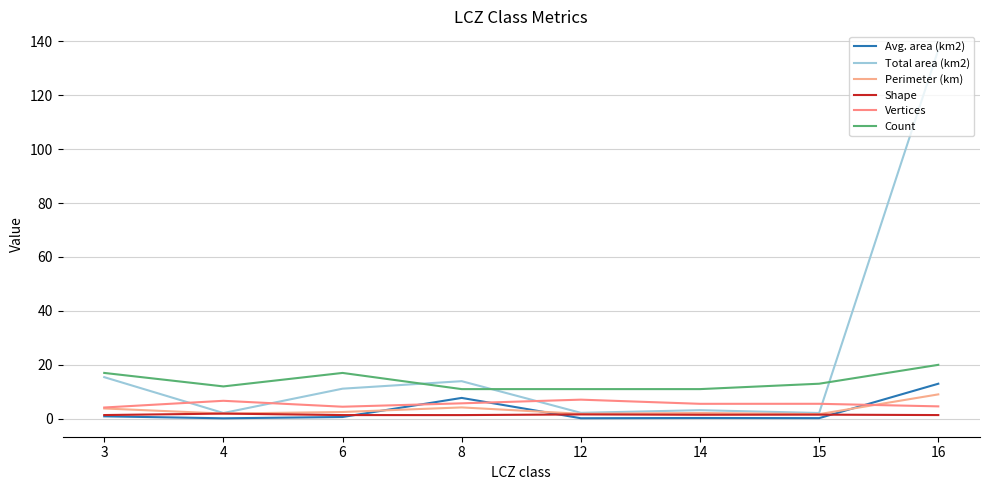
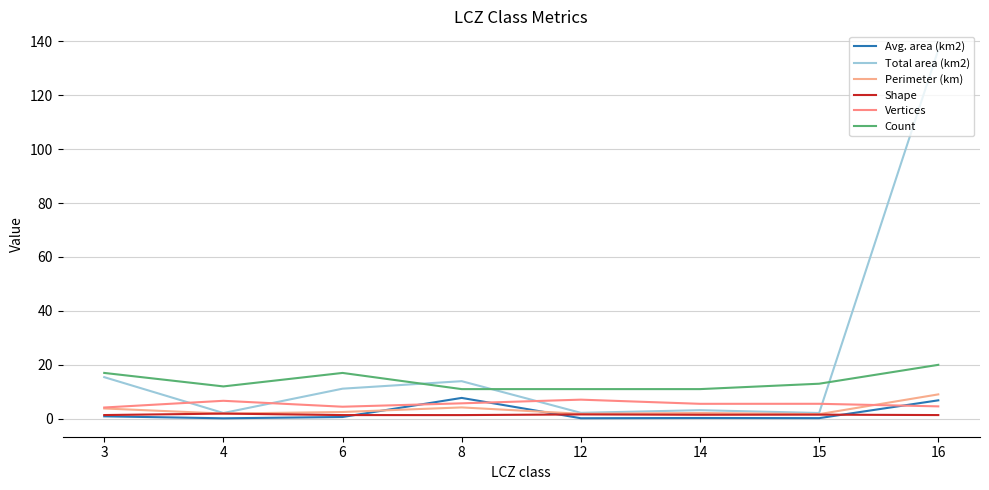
Avg. area (km2), 16: 13 -> 7
